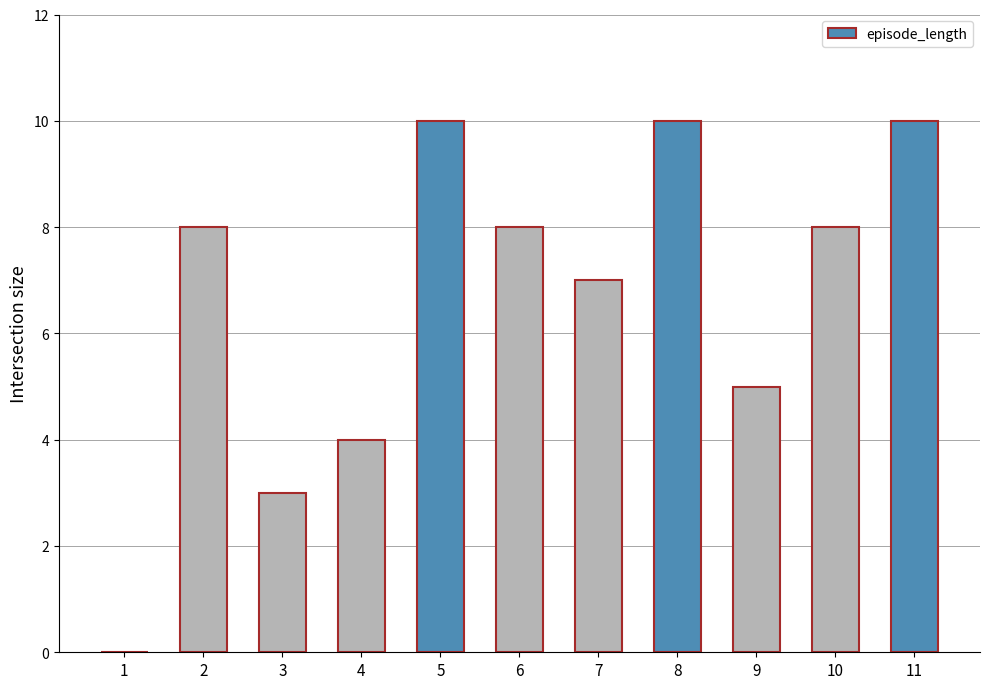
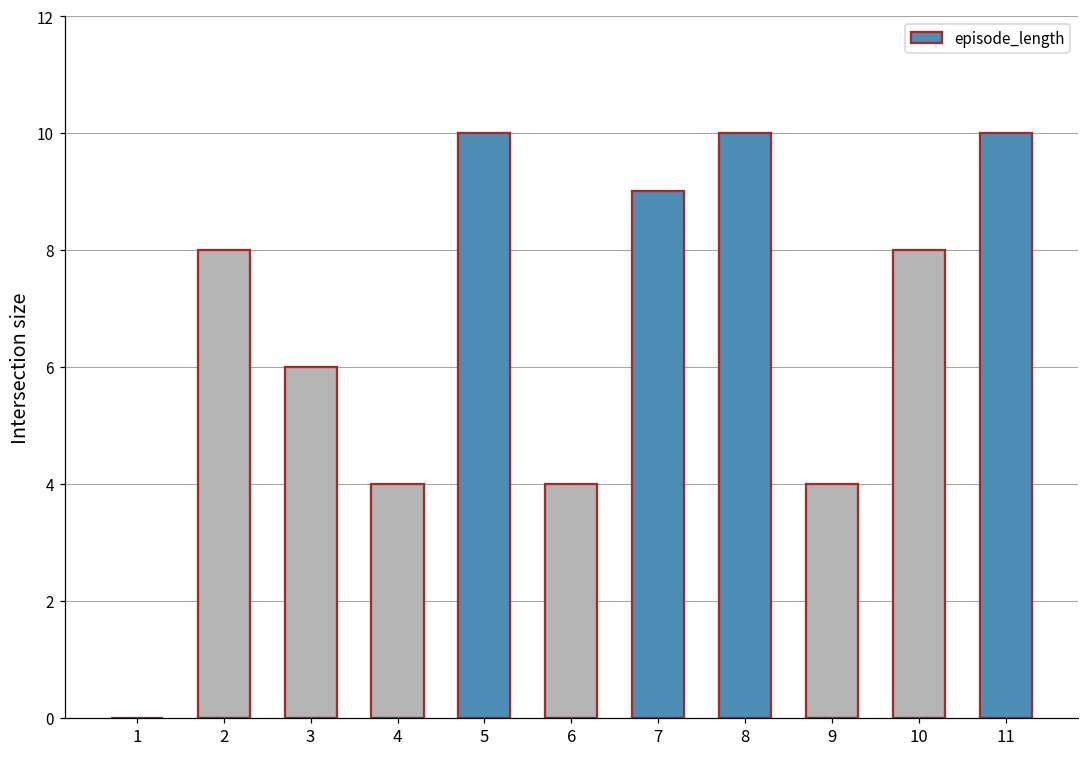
3: 3 -> 6
6: 8 -> 4
7: 7 -> 9
9: 5 -> 4
